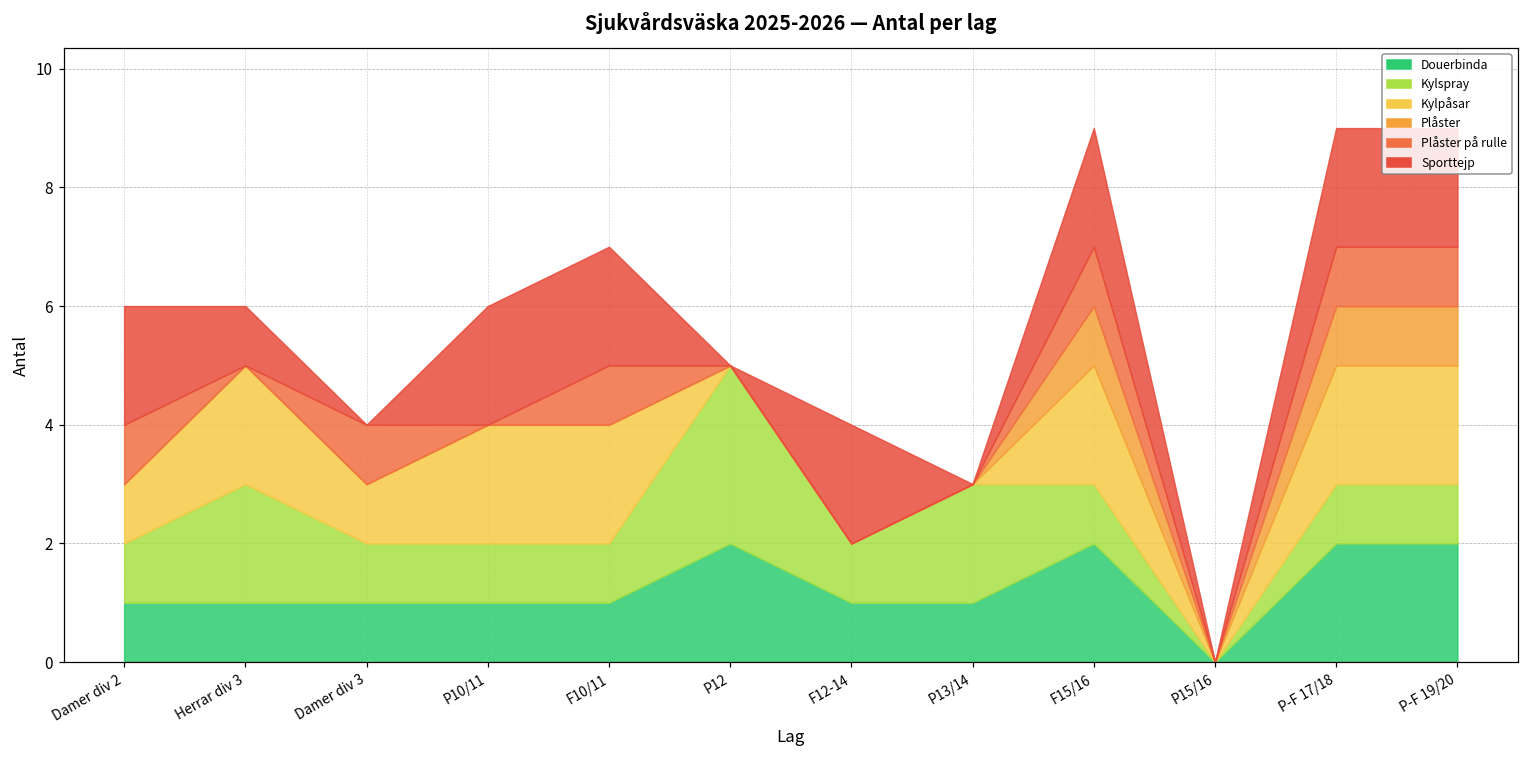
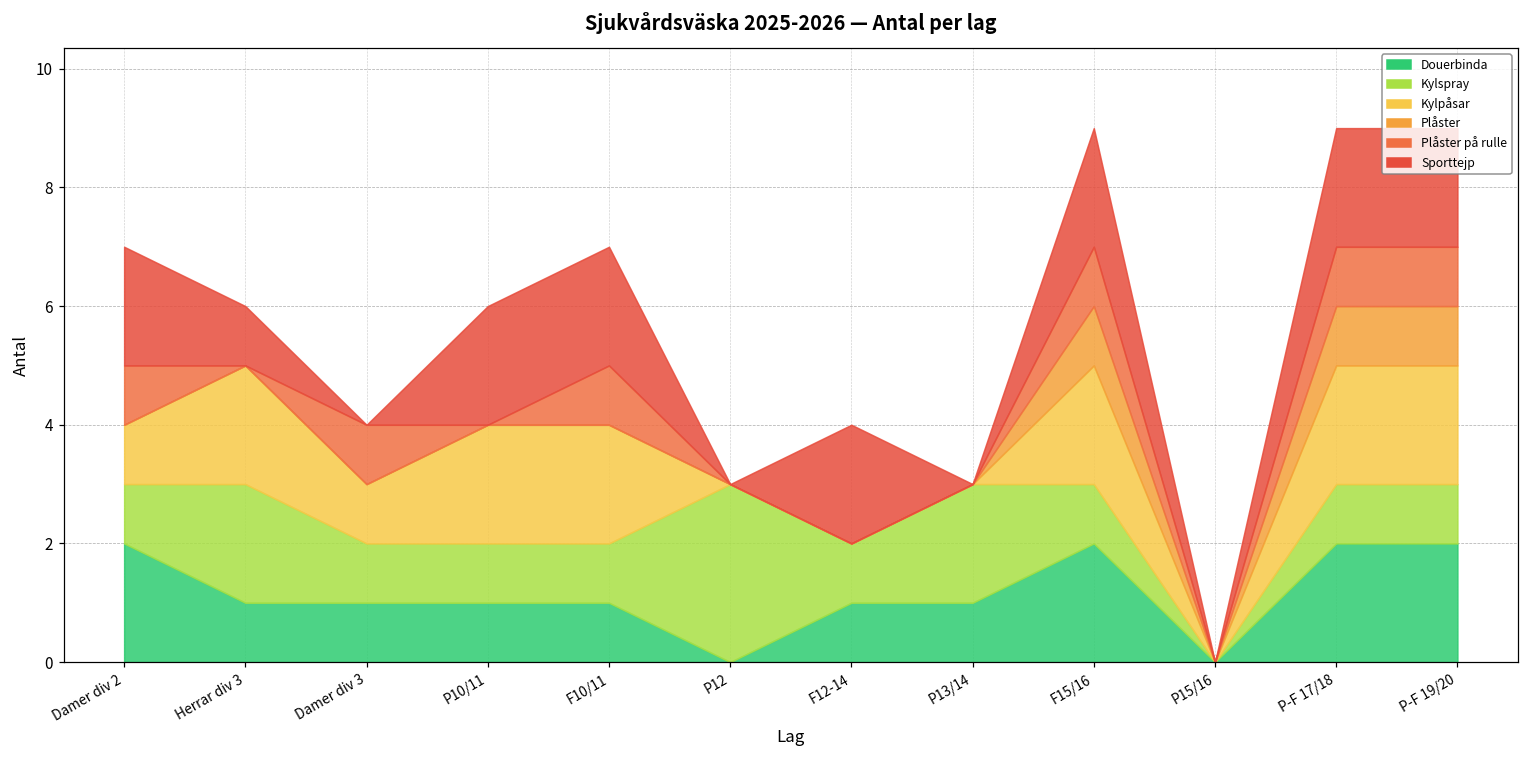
Douerbinda, Damer div 2: 1 -> 2
Douerbinda, P12: 2 -> 0
